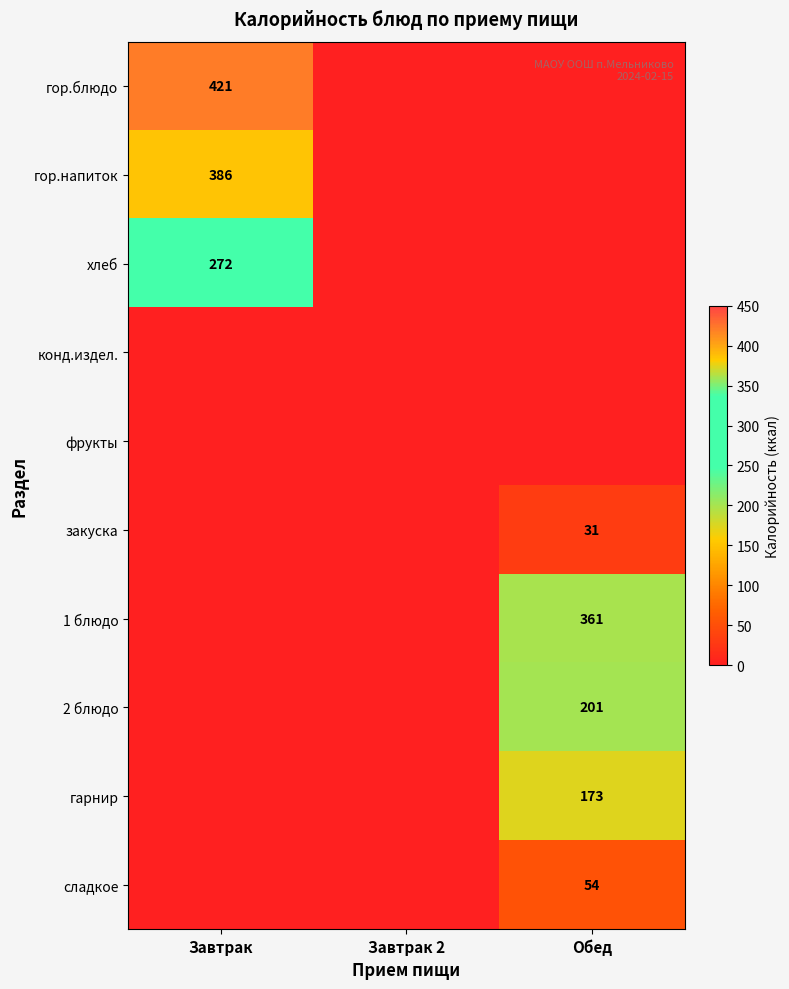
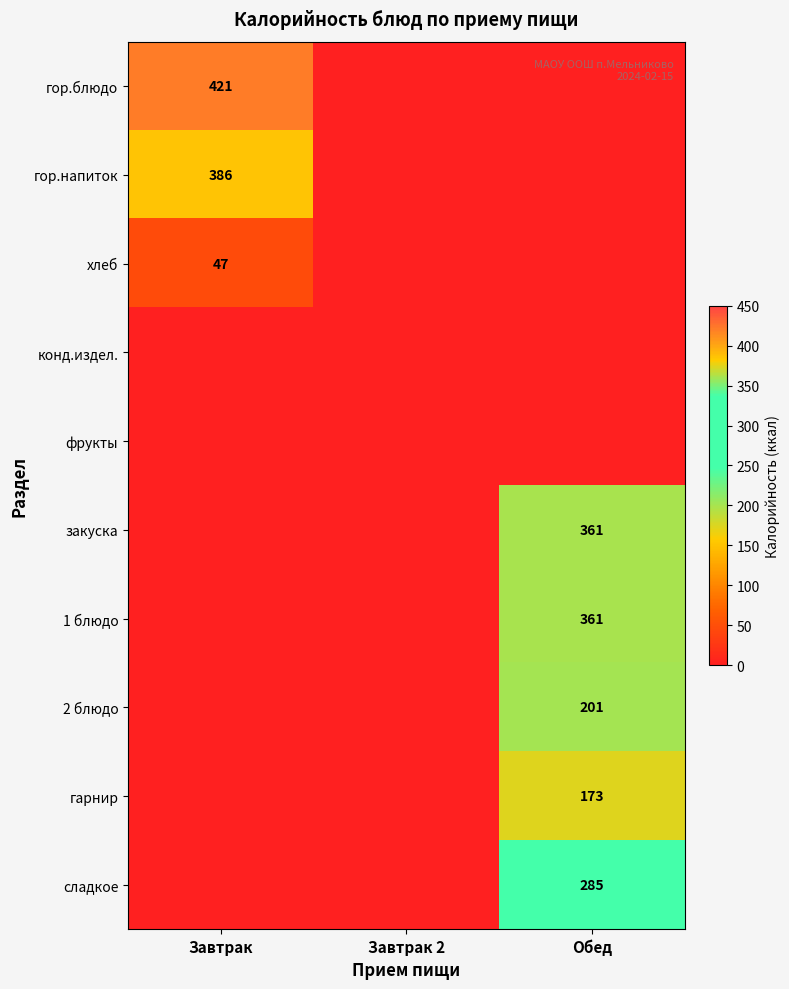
хлеб, Завтрак: 272 -> 47
закуска, Обед: 31 -> 361
сладкое, Обед: 54 -> 285
